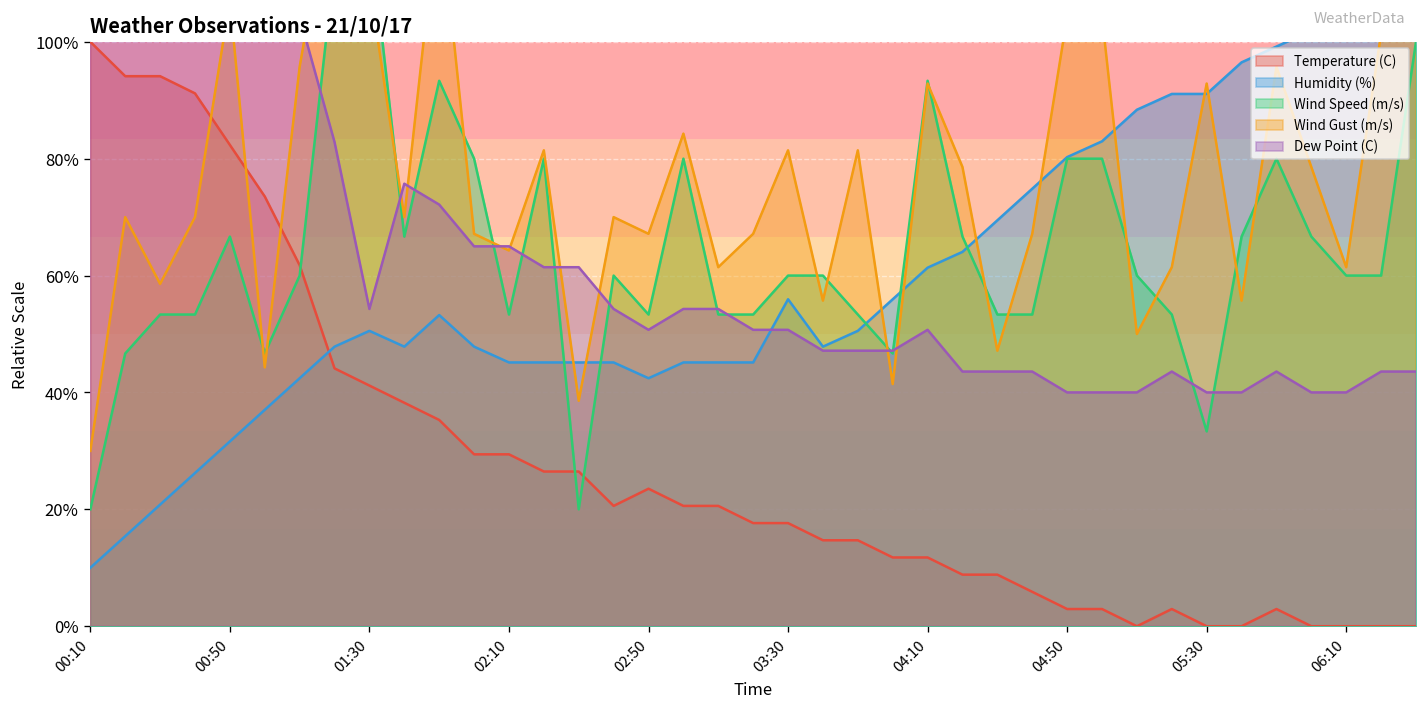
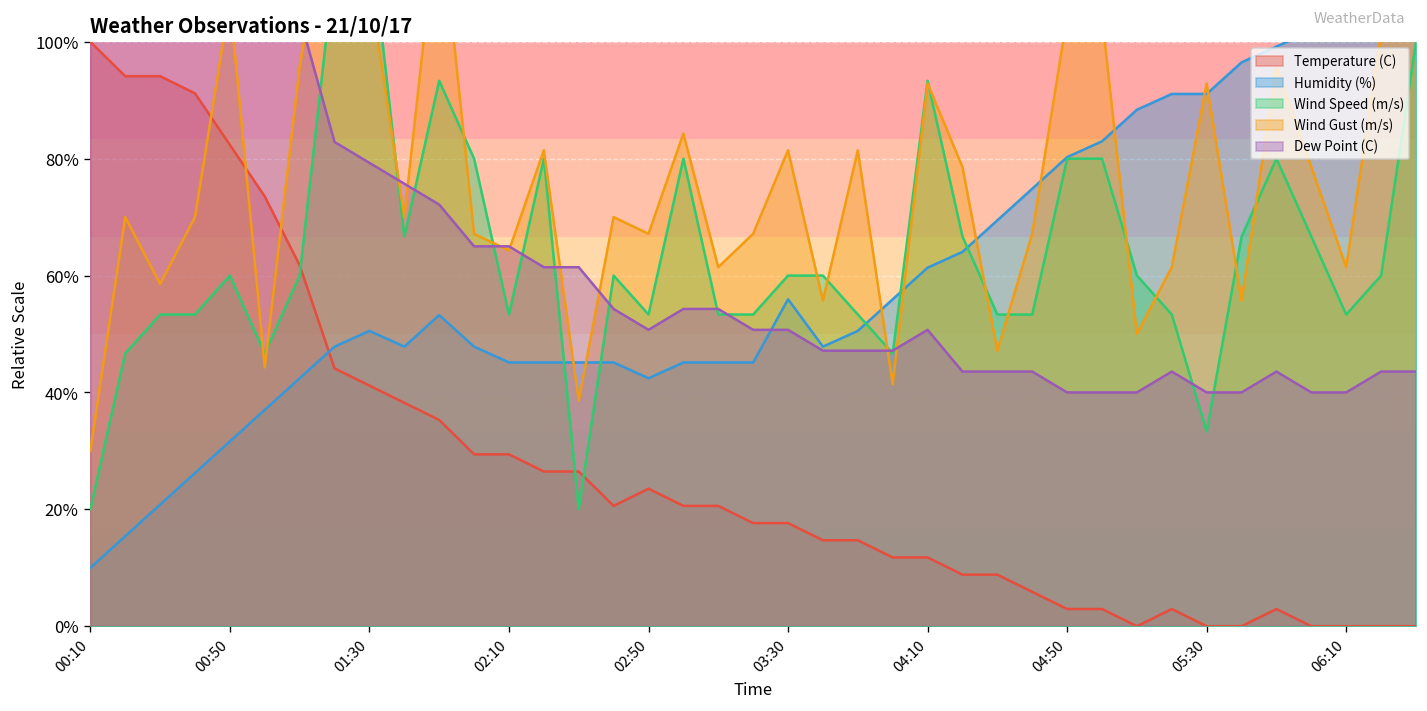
Wind Speed (m/s), 00:50: 67% -> 60%
Dew Point (C), 01:30: 54% -> 79%
Wind Speed (m/s), 06:10: 60% -> 53%
